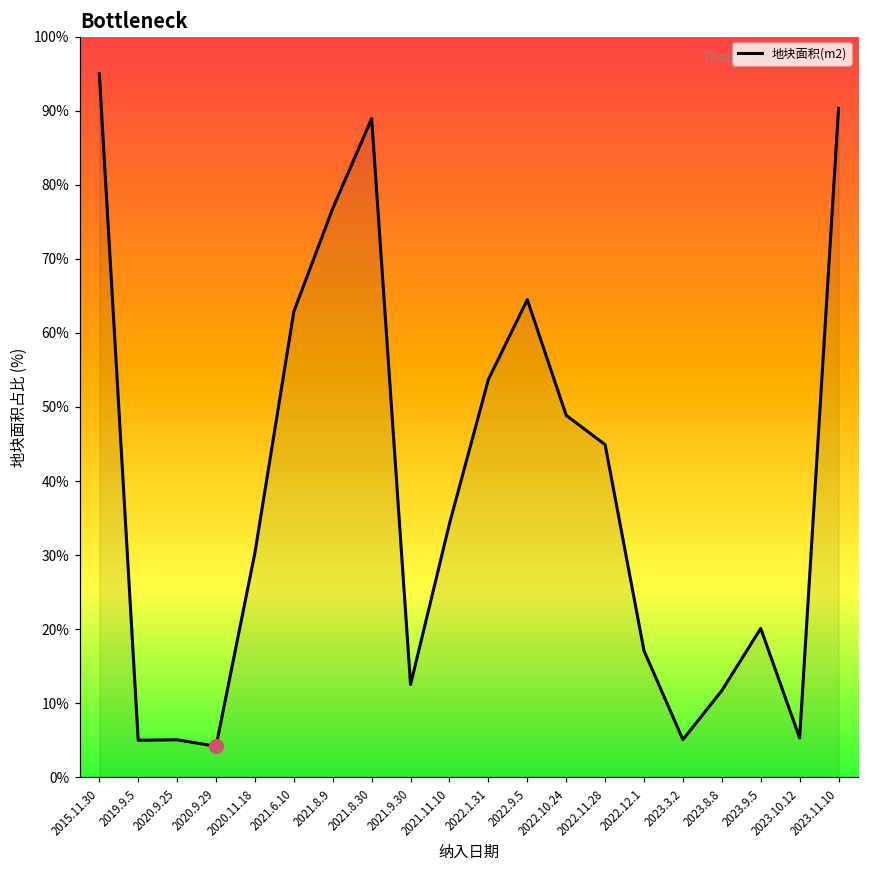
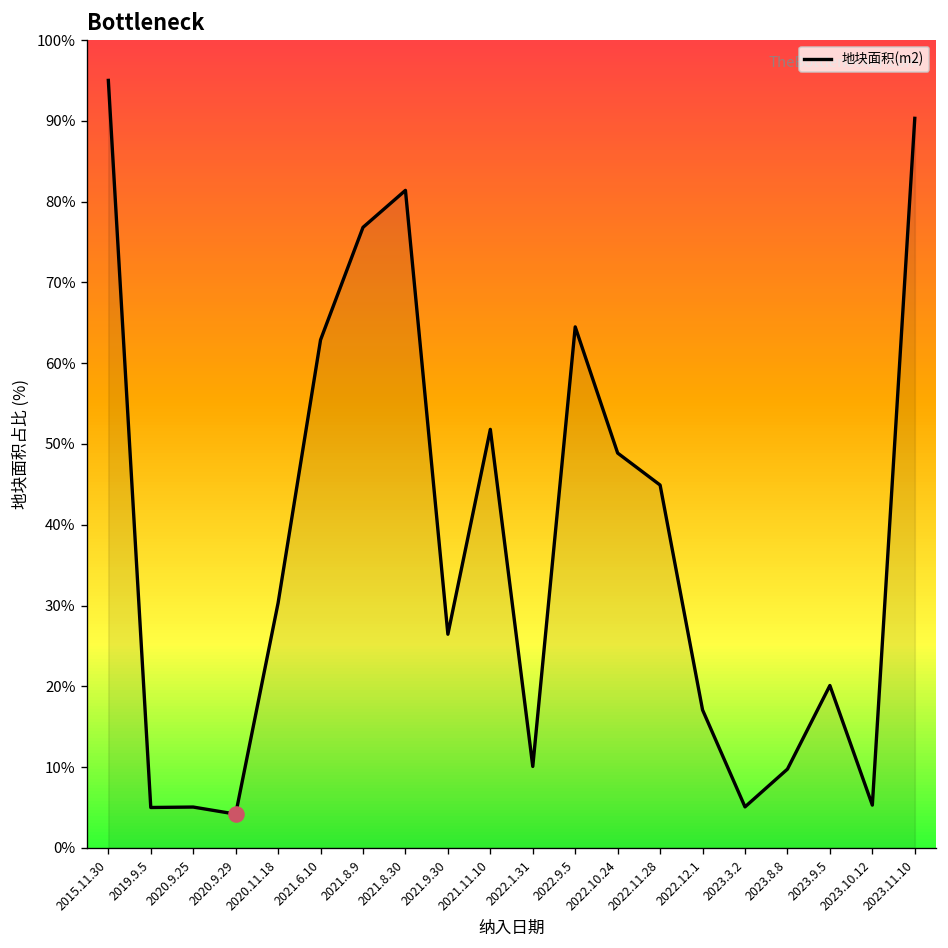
地块面积(m2), 2021.8.30: 89% -> 81%
地块面积(m2), 2021.9.30: 13% -> 26%
地块面积(m2), 2021.11.10: 34% -> 52%
地块面积(m2), 2022.1.31: 54% -> 10%
地块面积(m2), 2023.8.8: 12% -> 10%
